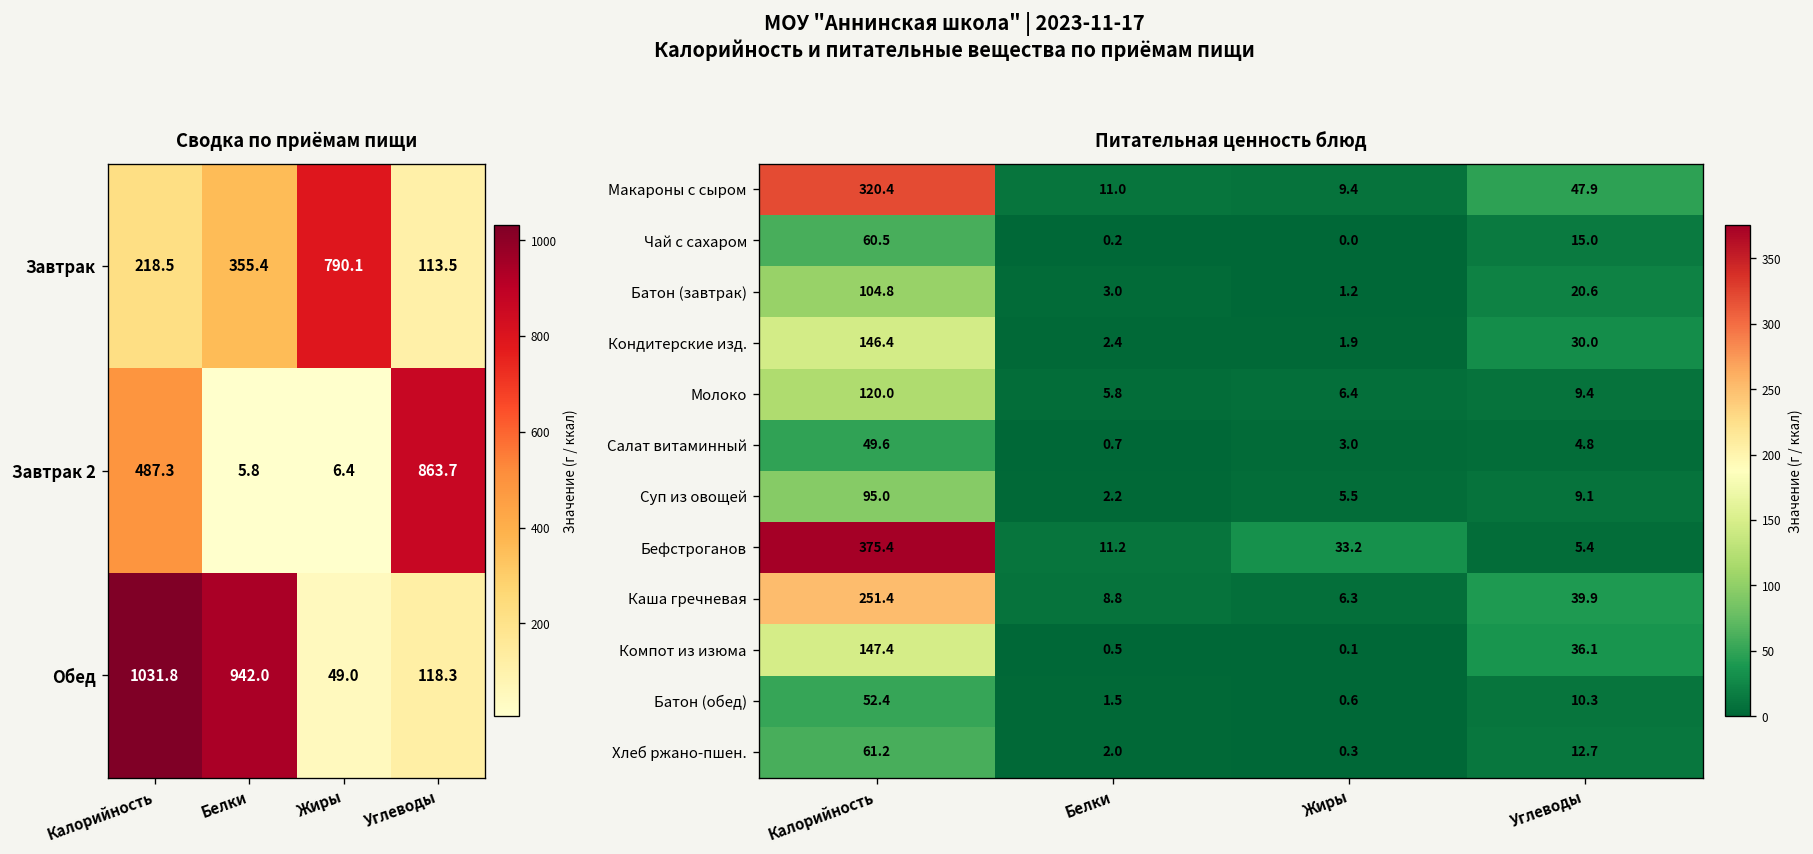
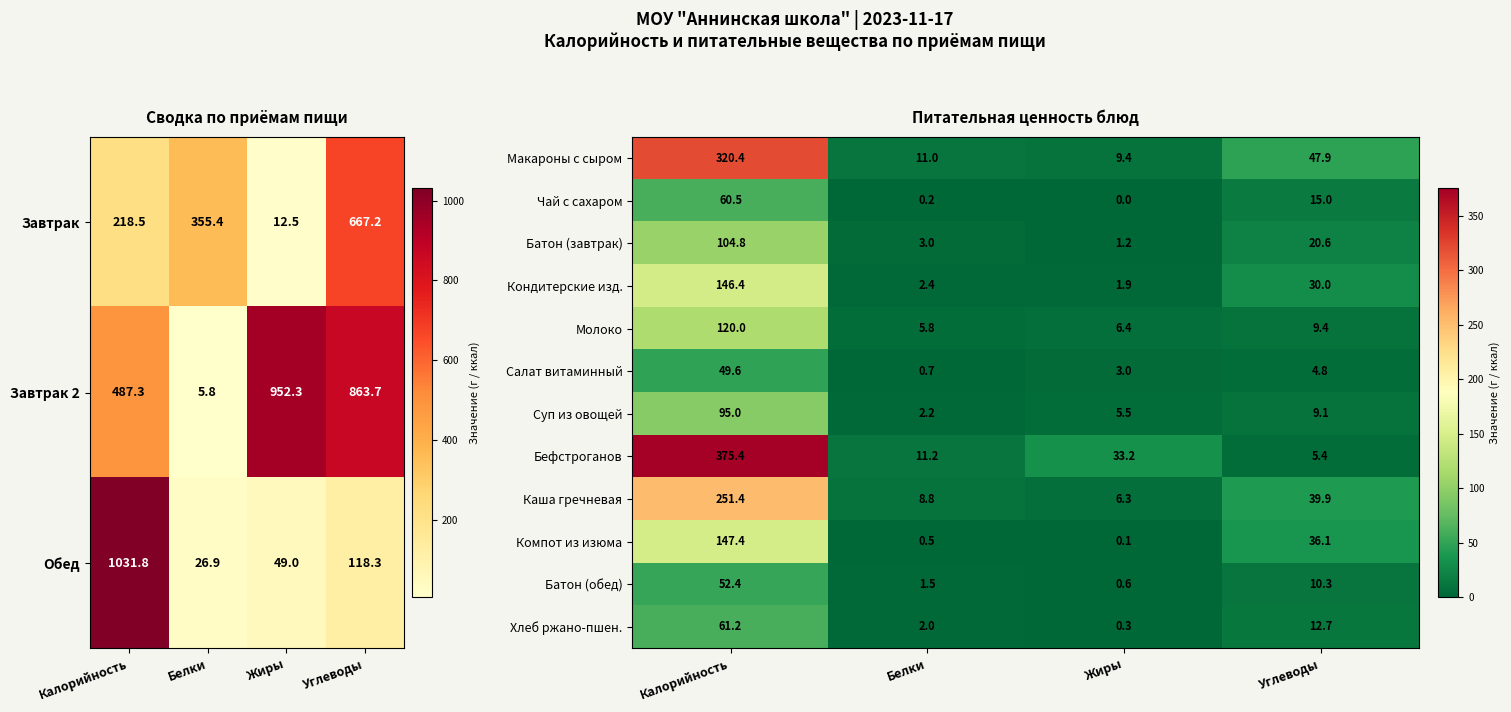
Сводка по приёмам пищи, Завтрак, Жиры: 790.1 -> 12.5
Сводка по приёмам пищи, Завтрак, Углеводы: 113.5 -> 667.2
Сводка по приёмам пищи, Завтрак 2, Жиры: 6.4 -> 952.3
Сводка по приёмам пищи, Обед, Белки: 942.0 -> 26.9
